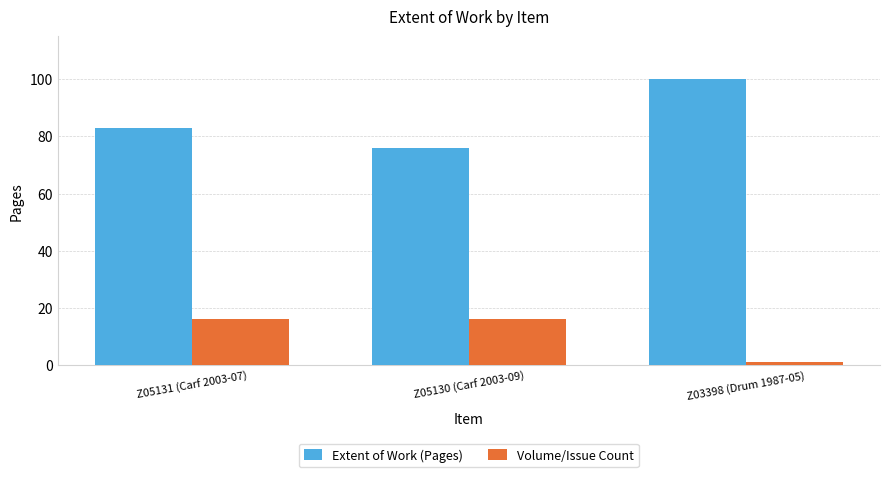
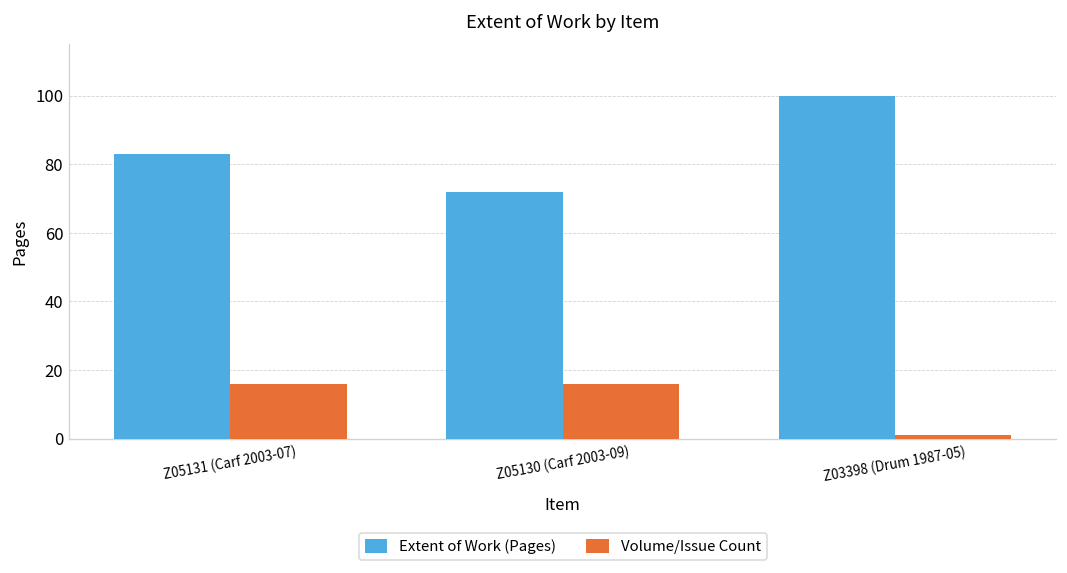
Extent of Work (Pages), Z05130 (Carf 2003-09): 76 -> 72
